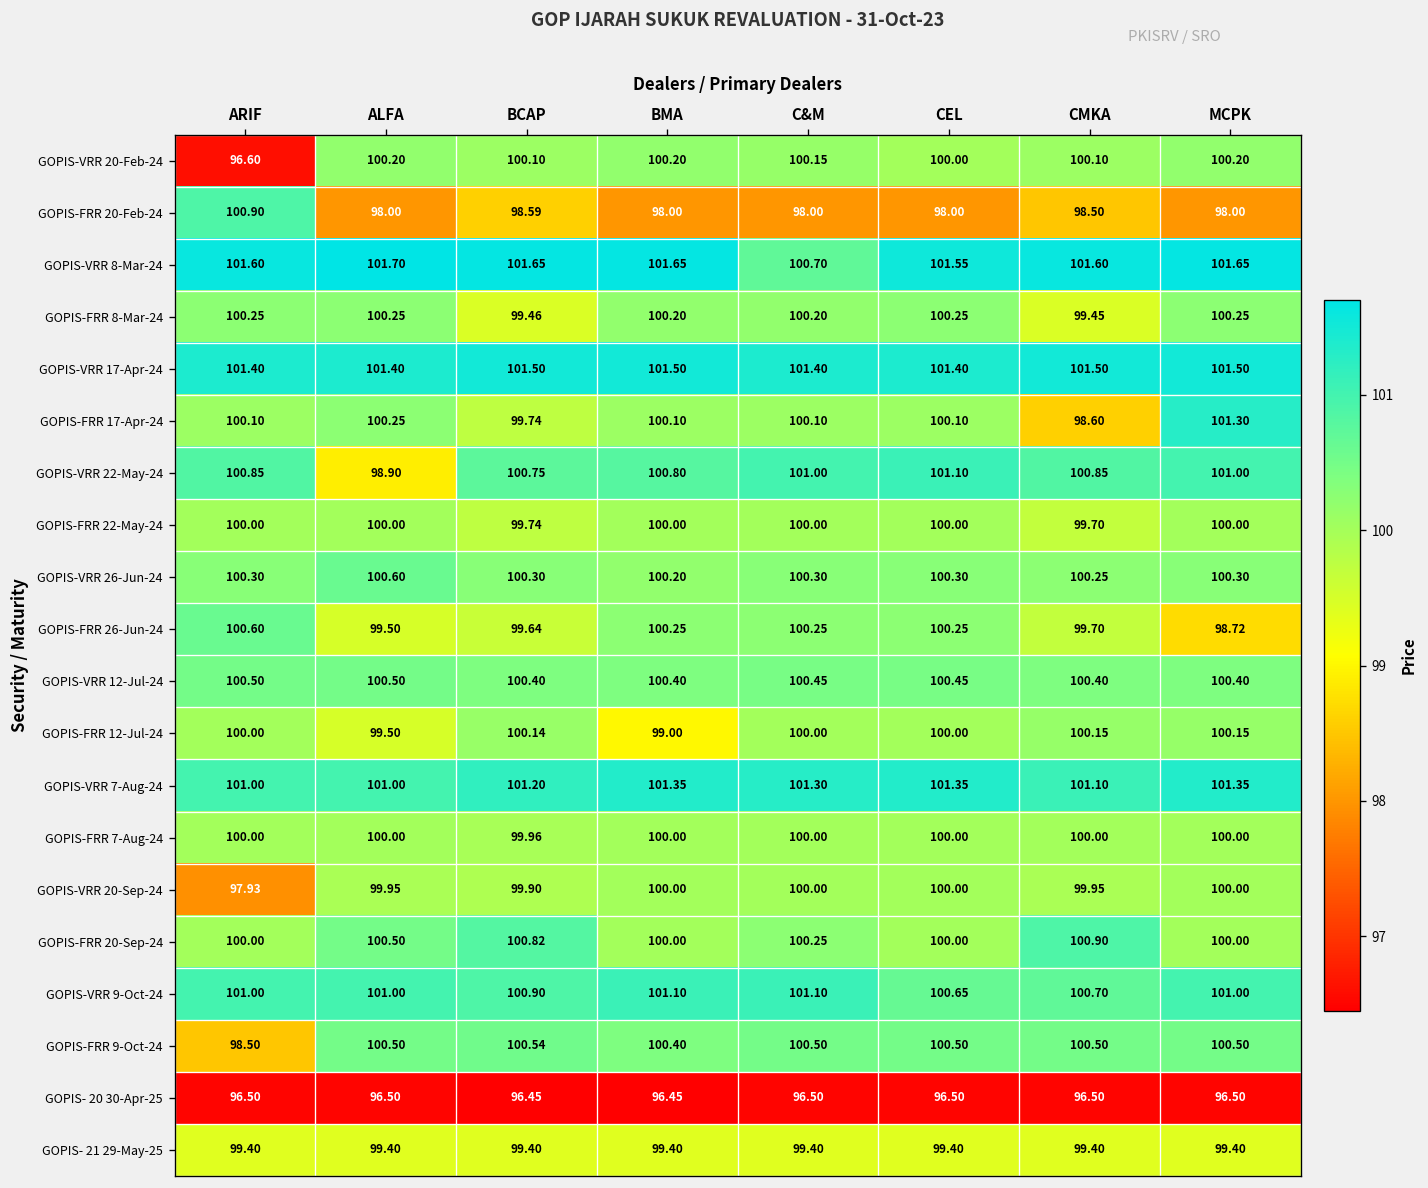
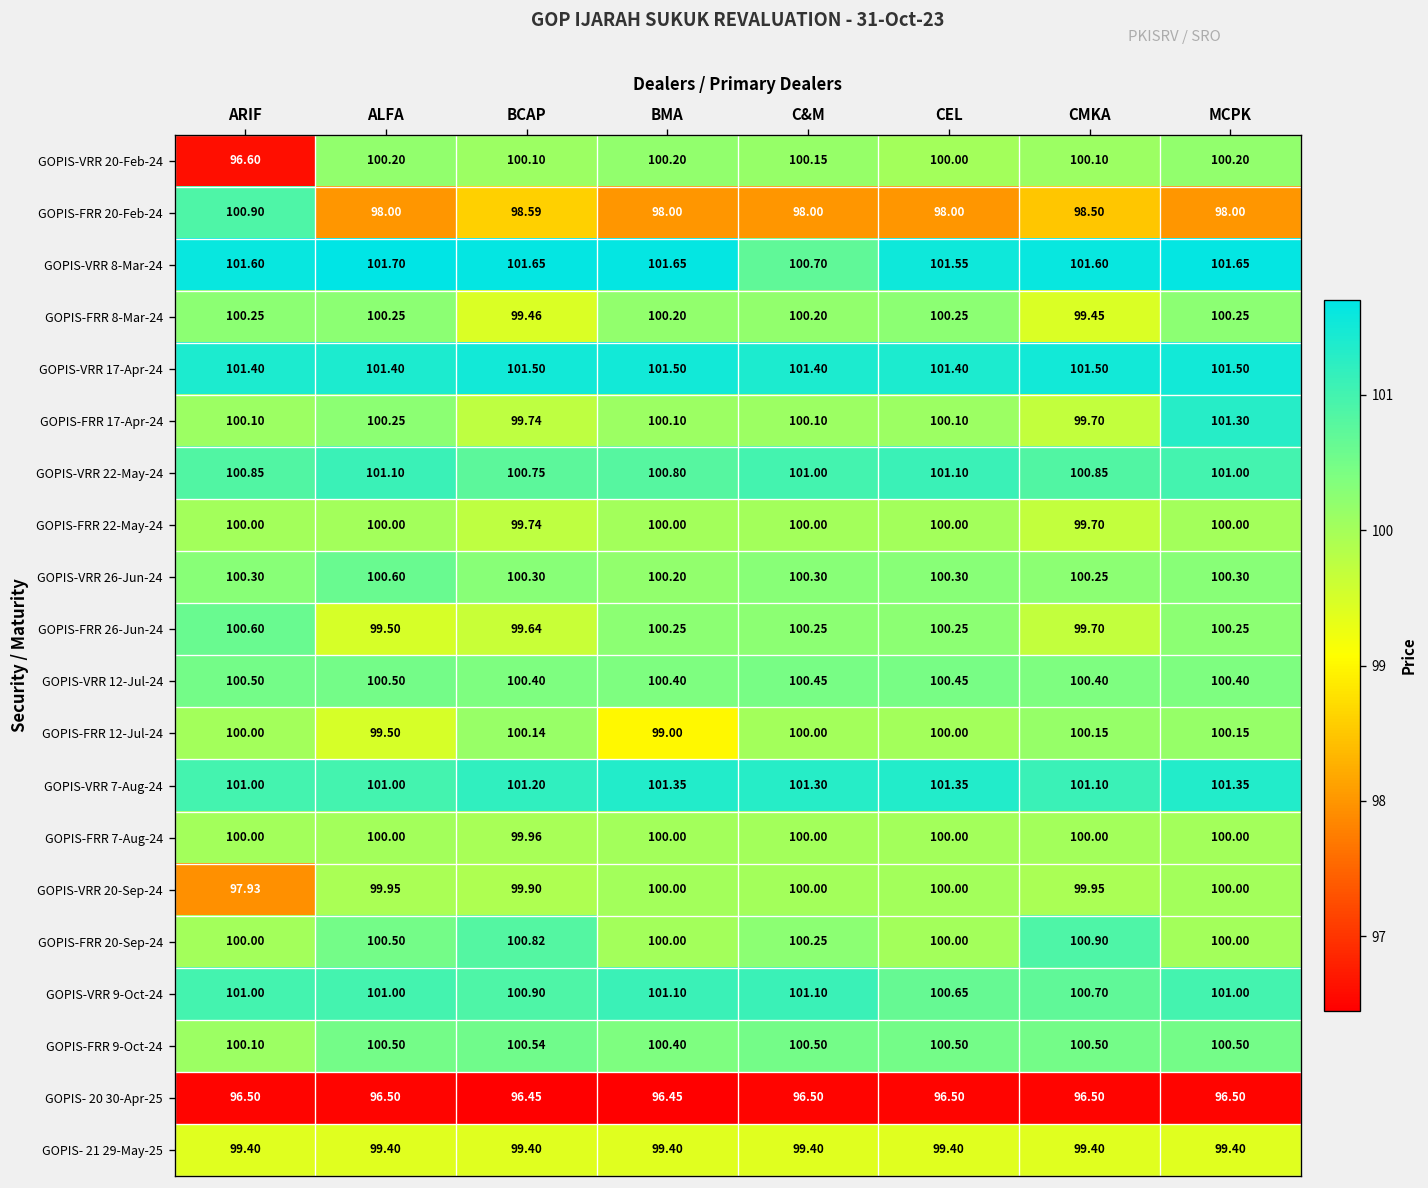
GOPIS-FRR 17-Apr-24, CMKA: 98.60 -> 99.70
GOPIS-VRR 22-May-24, ALFA: 98.90 -> 101.10
GOPIS-FRR 26-Jun-24, MCPK: 98.72 -> 100.25
GOPIS-FRR 9-Oct-24, ARIF: 98.50 -> 100.10
